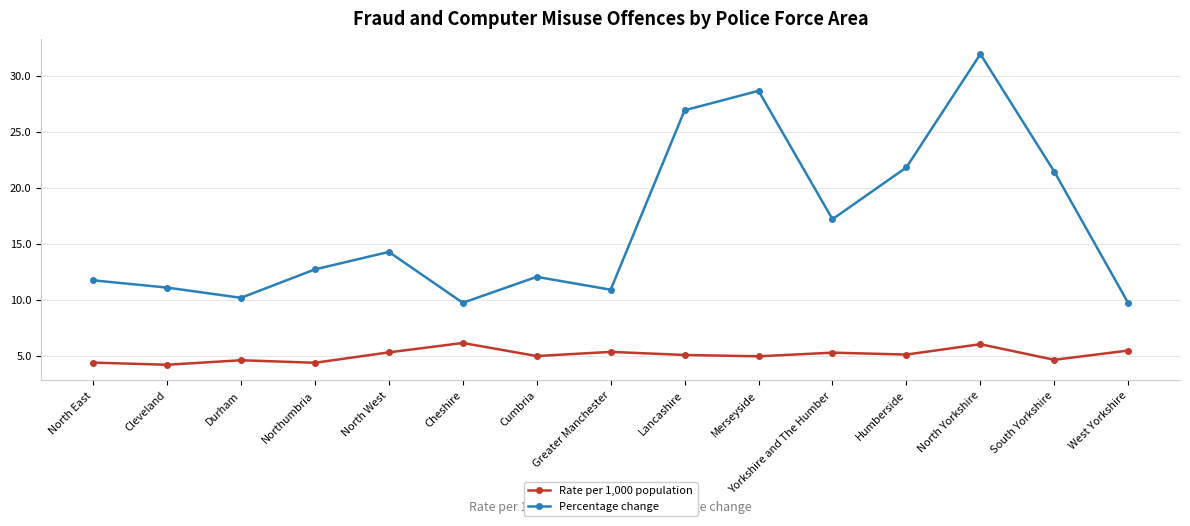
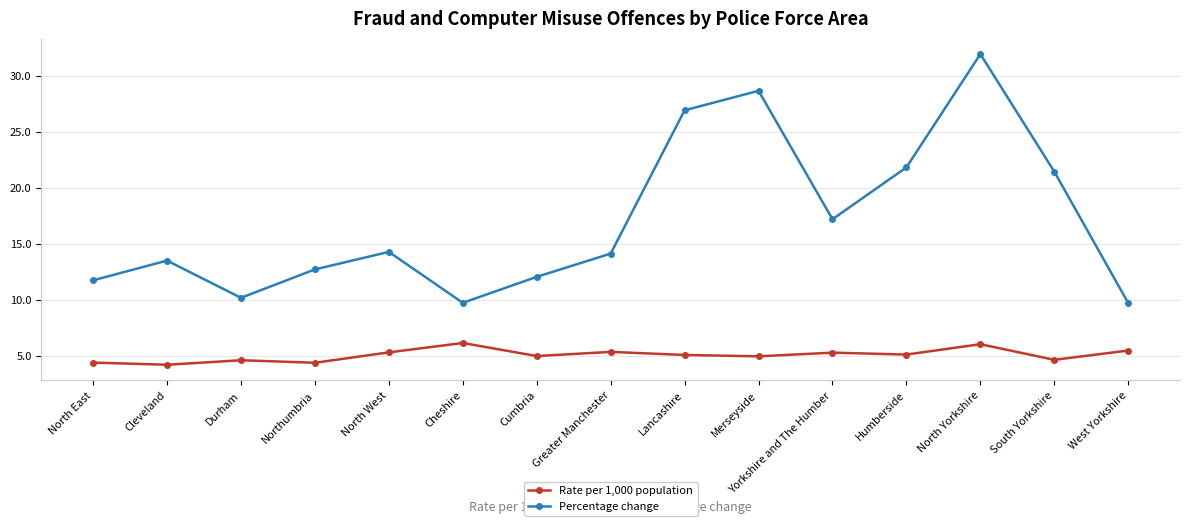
Percentage change, Cleveland: 11.1 -> 13.5
Percentage change, Greater Manchester: 10.9 -> 14.1
